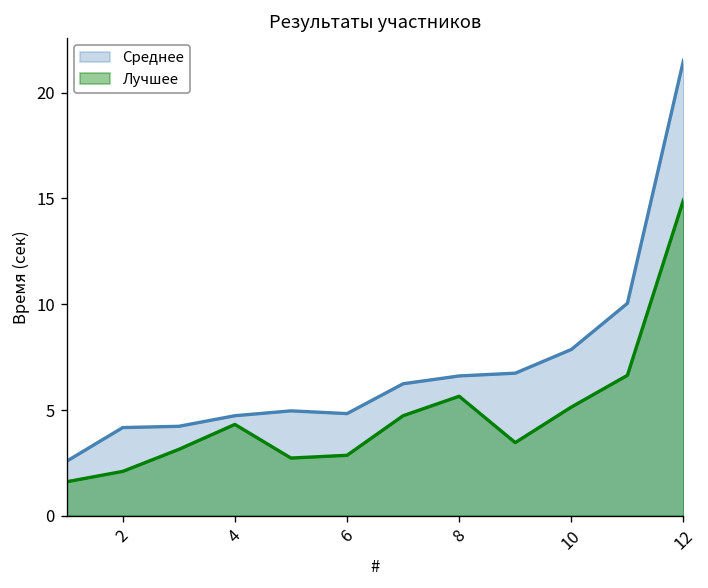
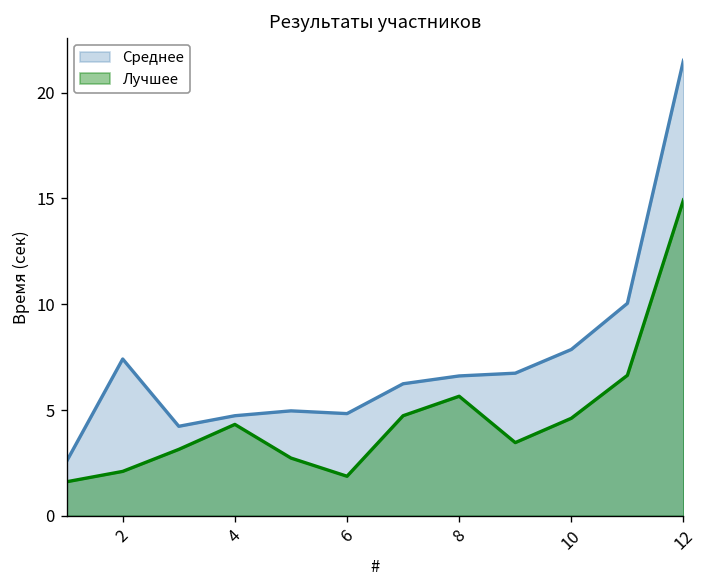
Среднее, 2: 4.2 -> 7.4
Лучшее, 6: 2.9 -> 1.9
Лучшее, 10: 5.1 -> 4.6
